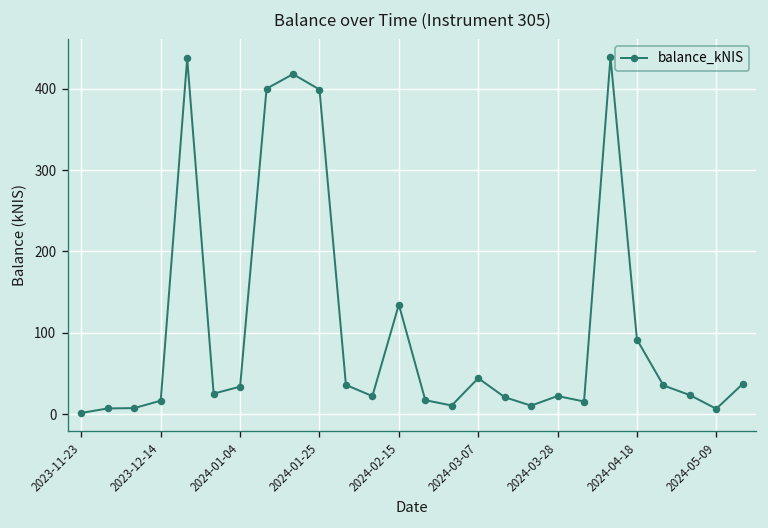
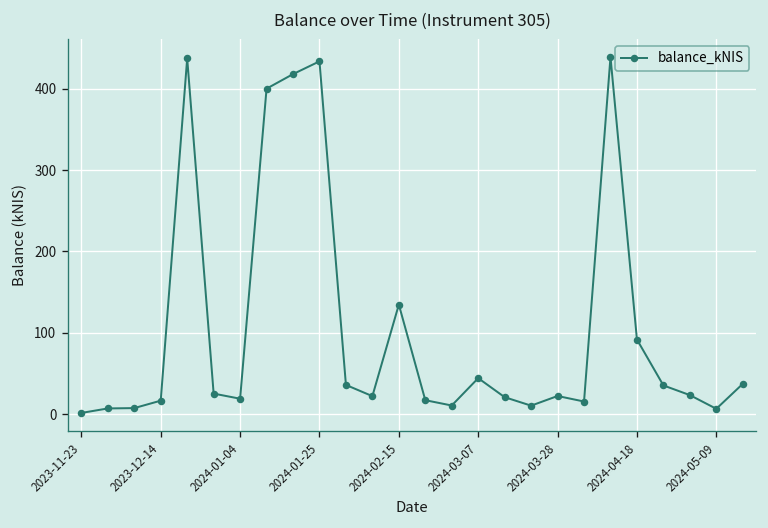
2024-01-04: 30 -> 20
2024-01-25: 400 -> 430
